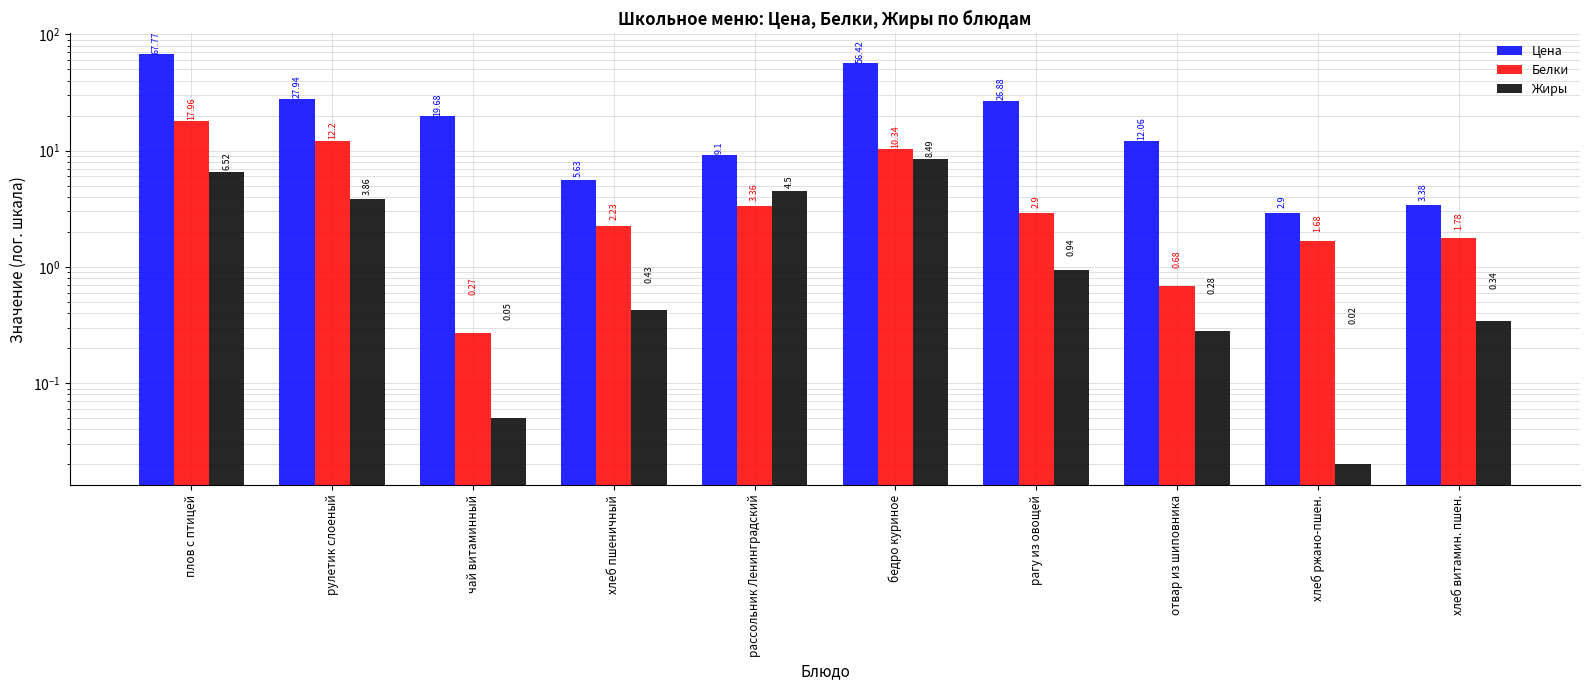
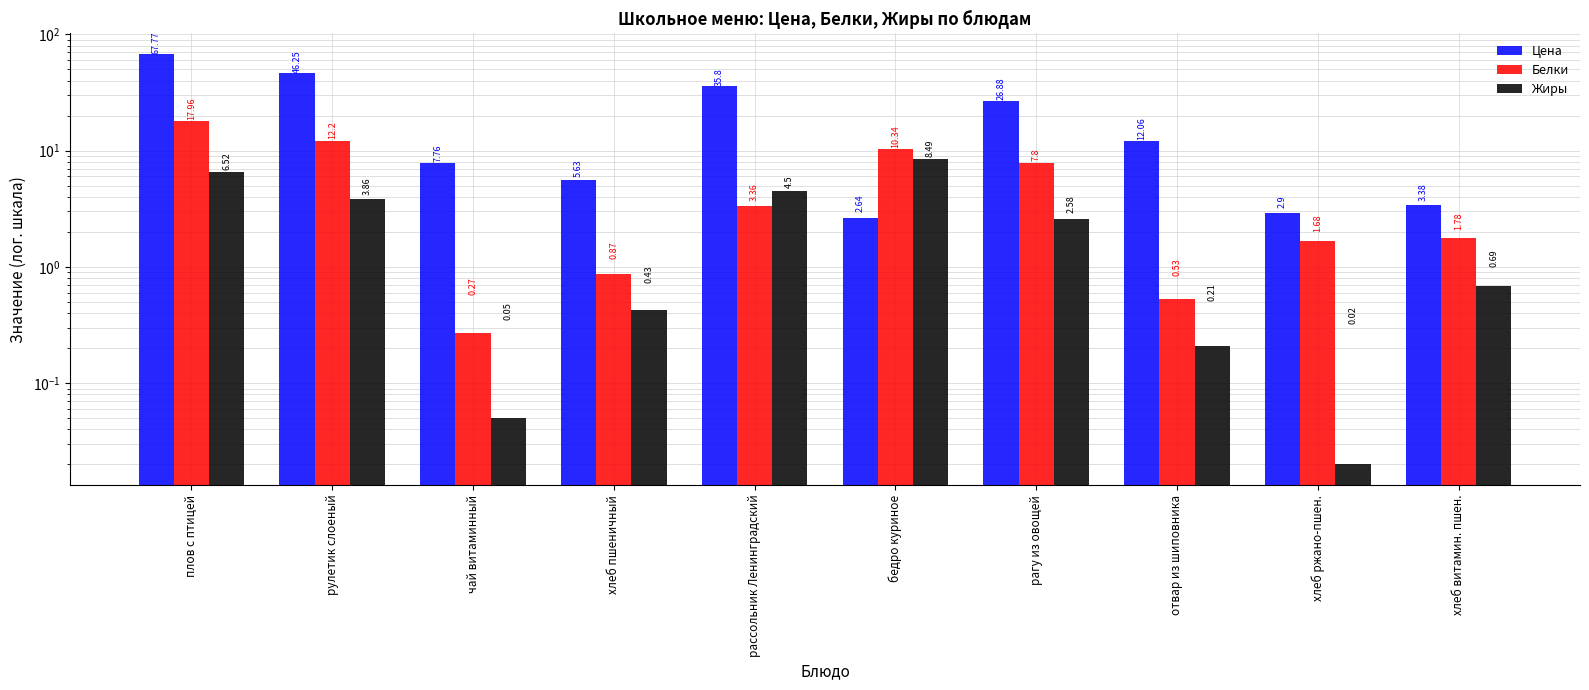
Цена, рулетик слоеный: 27.94 -> 46.25
Цена, чай витаминный: 19.68 -> 7.76
Белки, хлеб пшеничный: 2.23 -> 0.87
Цена, рассольник Ленинградский: 9.1 -> 35.8
Цена, бедро куриное: 56.42 -> 2.64
Белки, рагу из овощей: 2.9 -> 7.8
Жиры, рагу из овощей: 0.94 -> 2.58
Белки, отвар из шиповника: 0.68 -> 0.53
Жиры, отвар из шиповника: 0.28 -> 0.21
Жиры, хлеб витамин. пшен.: 0.34 -> 0.69
